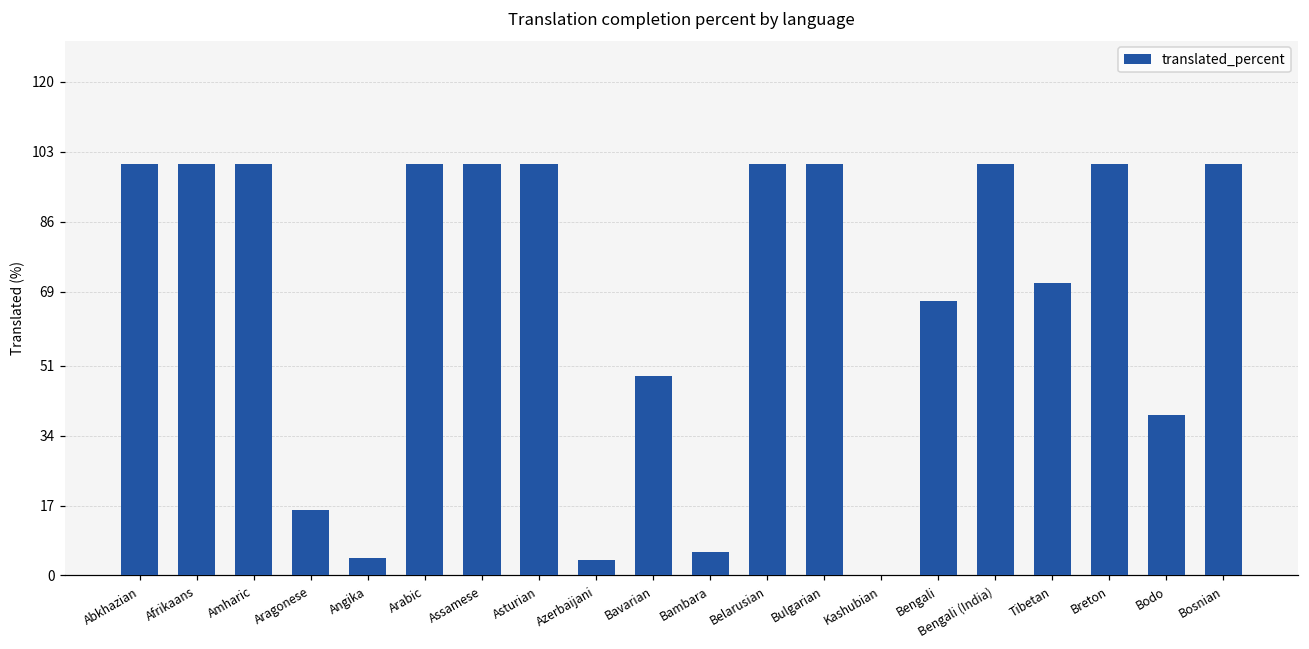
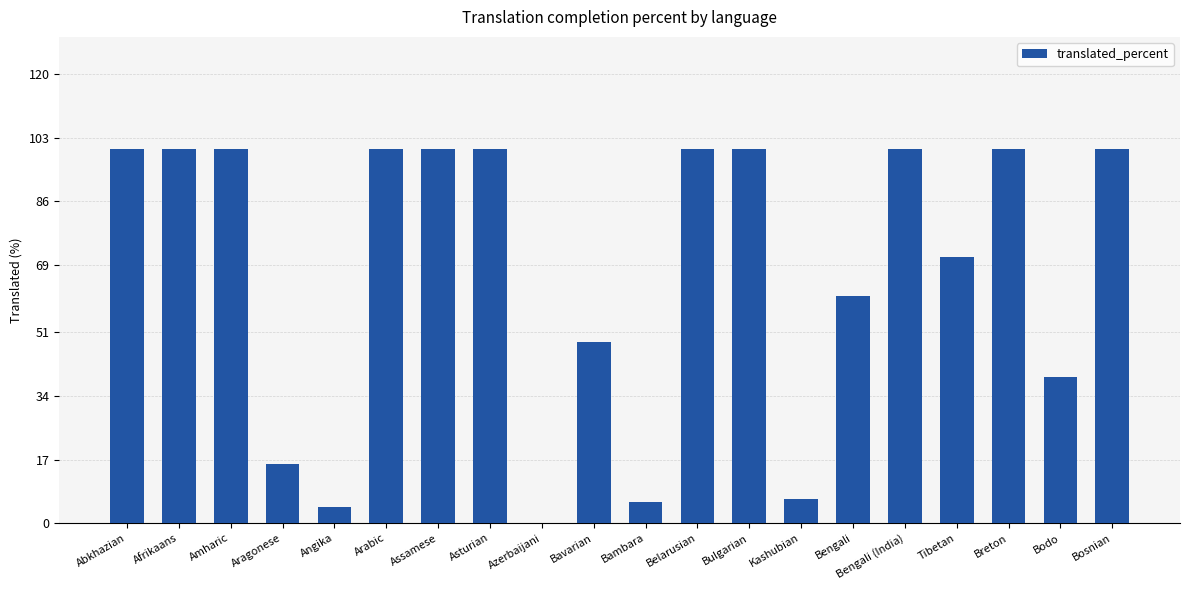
Azerbaijani: 4 -> 0
Kashubian: 0 -> 7
Bengali: 67 -> 61
